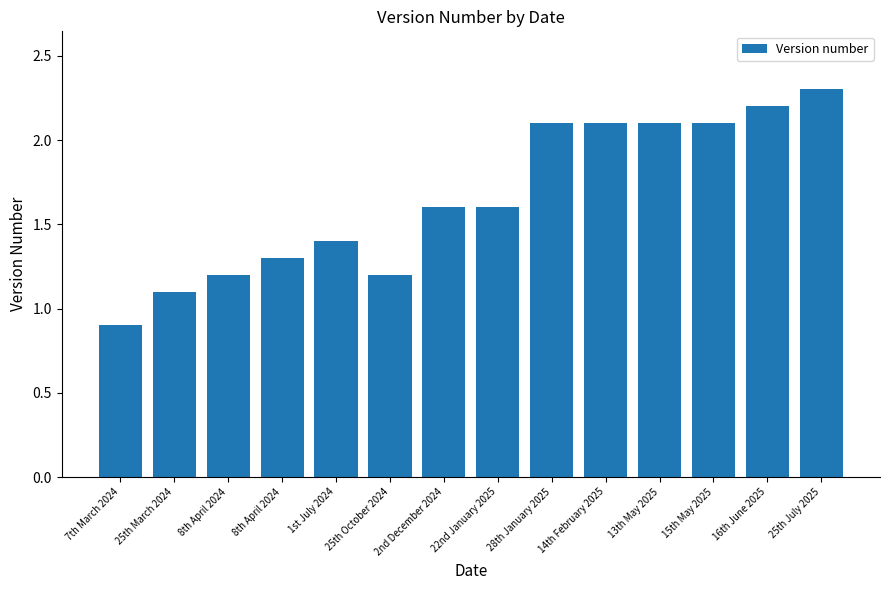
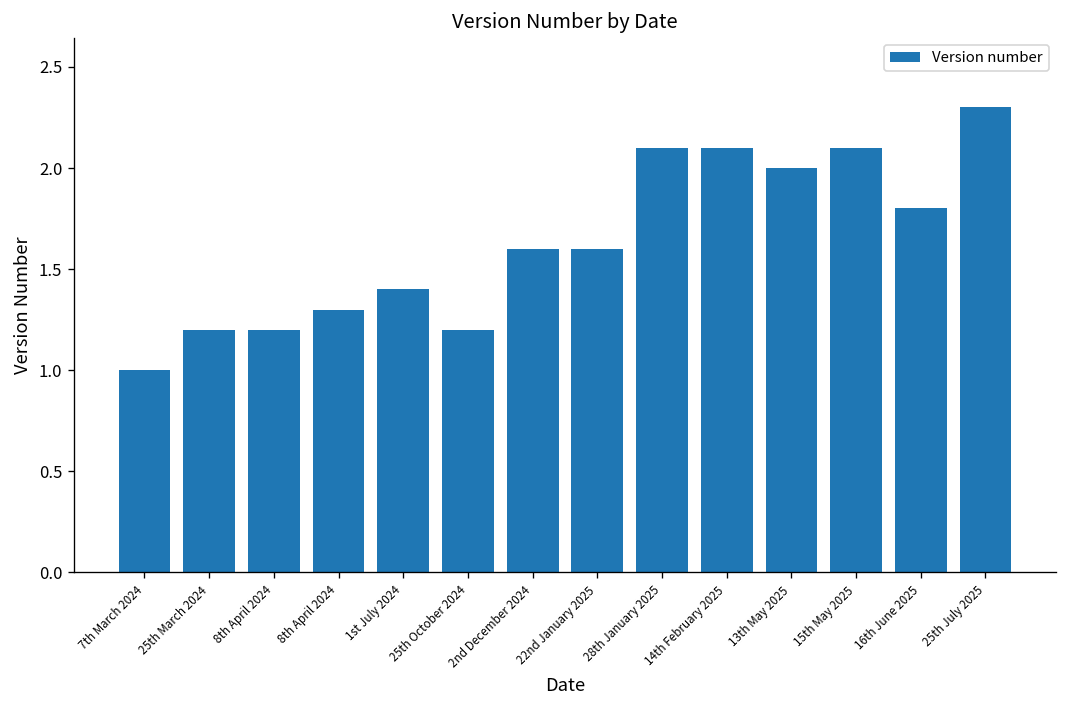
7th March 2024: 0.9 -> 1.0
25th March 2024: 1.1 -> 1.2
13th May 2025: 2.1 -> 2.0
16th June 2025: 2.2 -> 1.8
